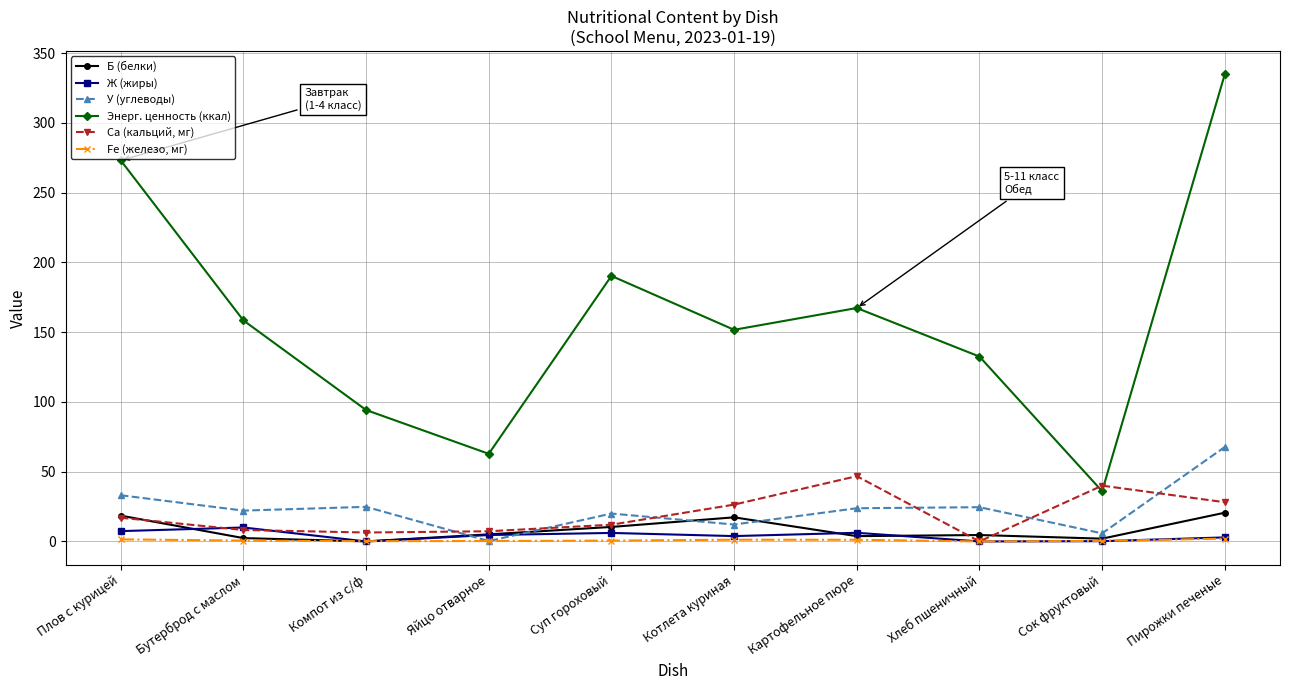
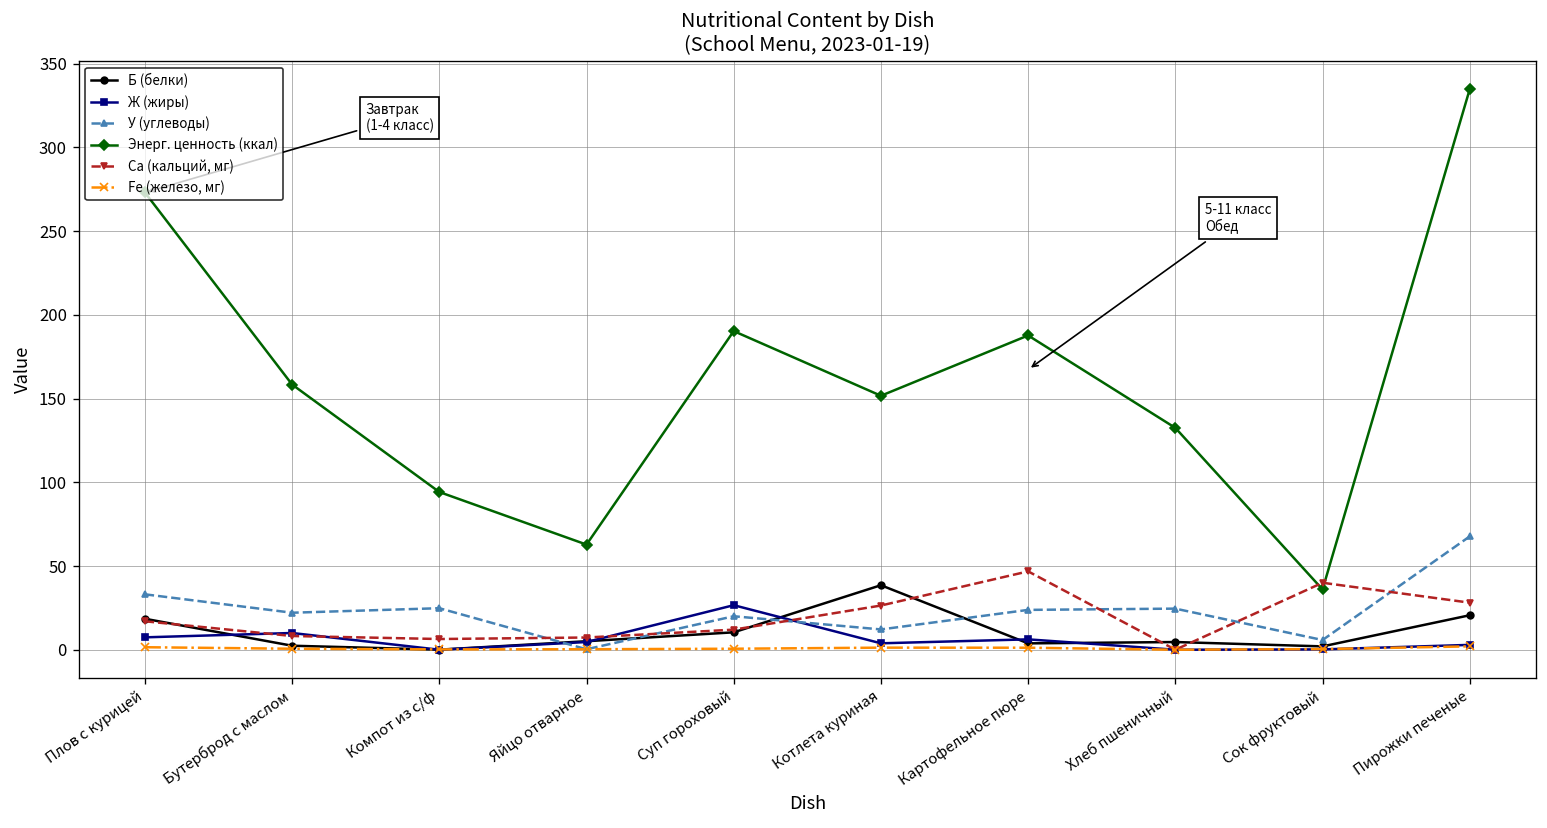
Ж (жиры), Суп гороховый: 6 -> 27
Б (белки), Котлета куриная: 17 -> 39
Энерг. ценность (ккал), Картофельное пюре: 167 -> 188
